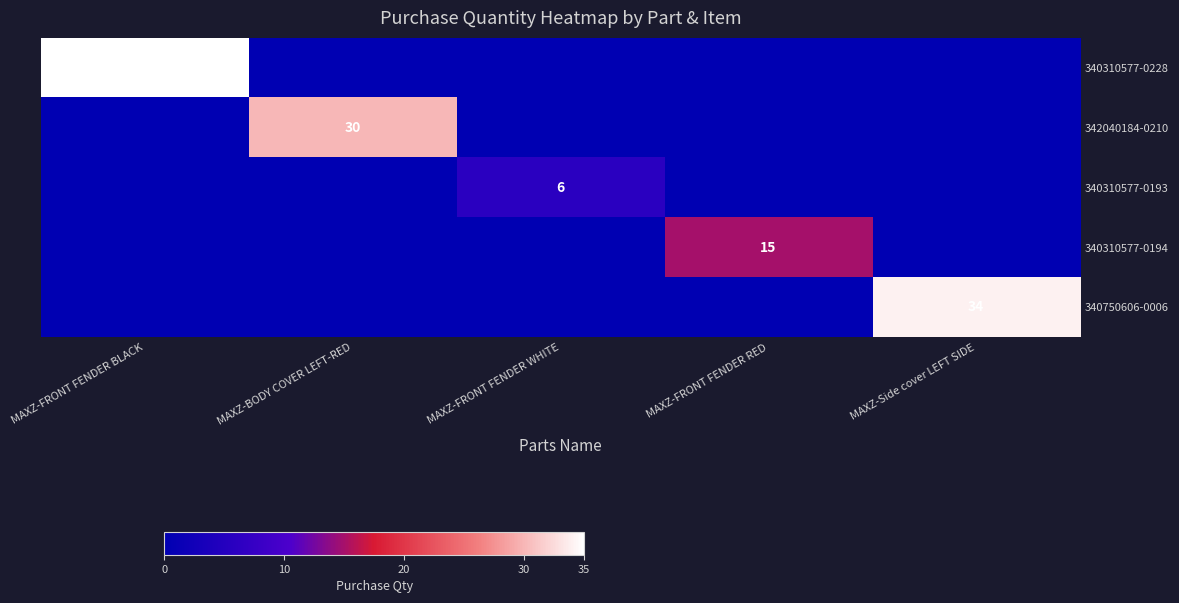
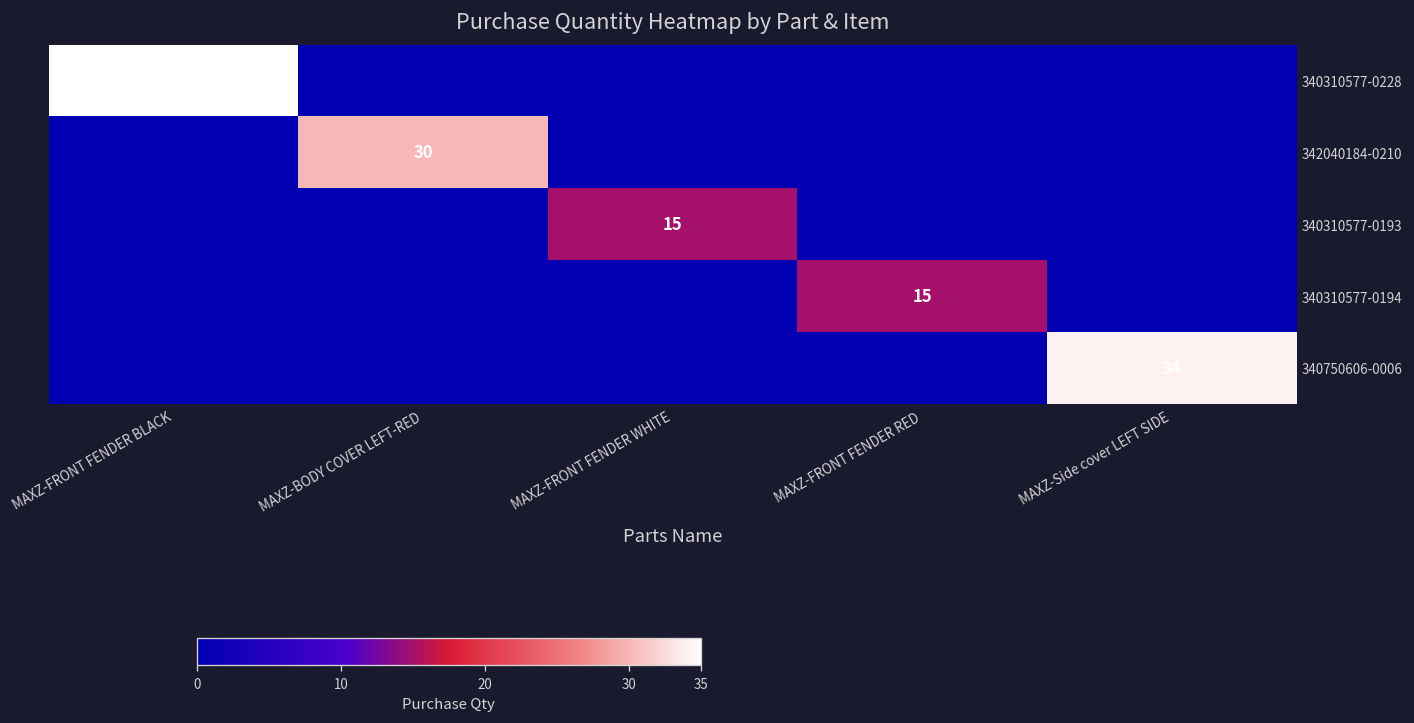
340310577-0193, MAXZ-FRONT FENDER WHITE: 6 -> 15
